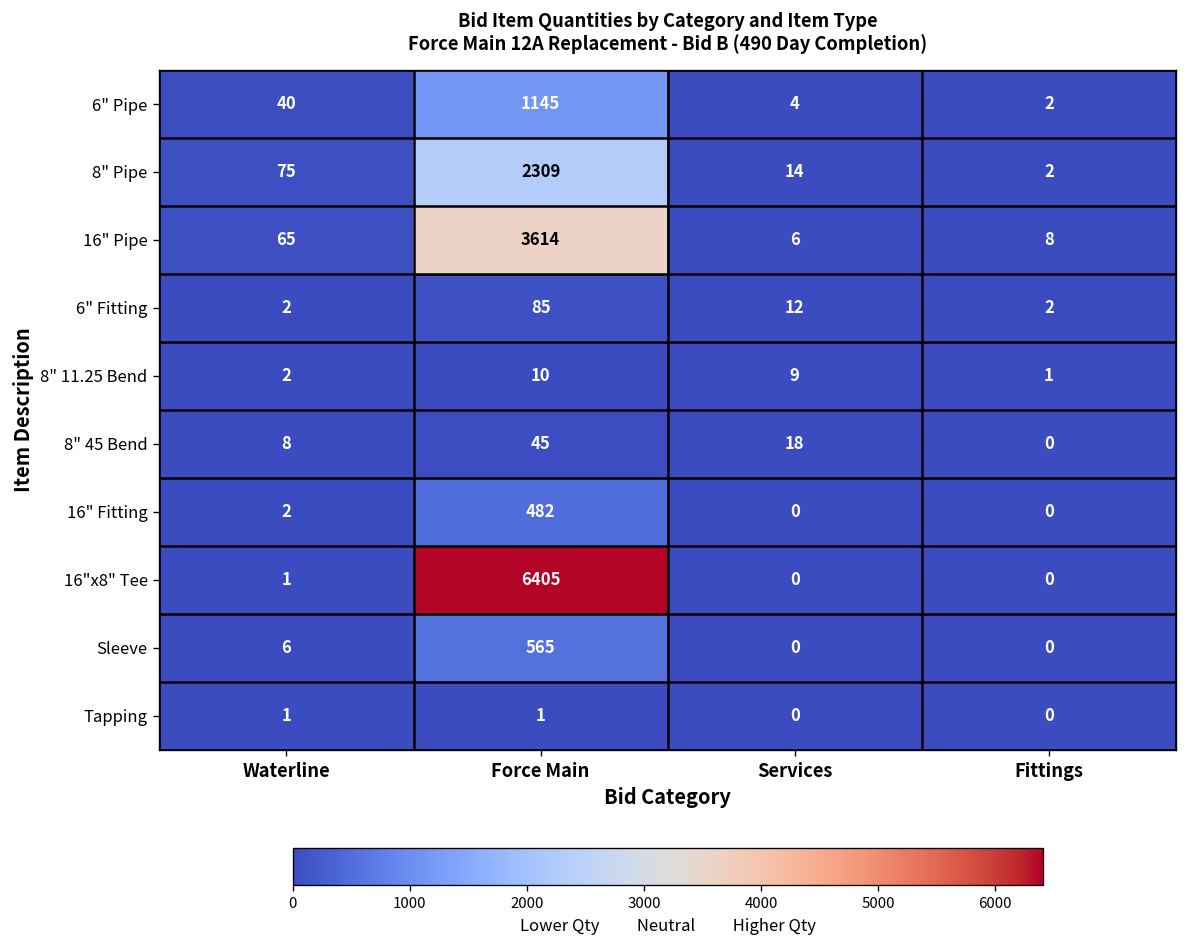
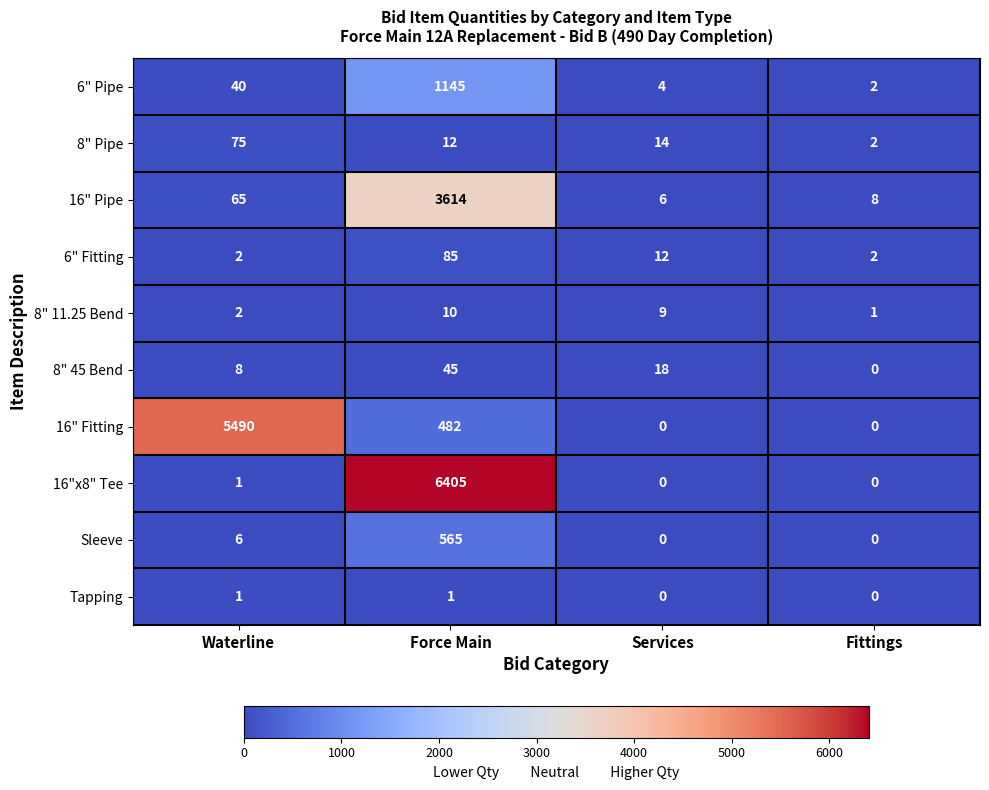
8" Pipe, Force Main: 2309 -> 12
16" Fitting, Waterline: 2 -> 5490
